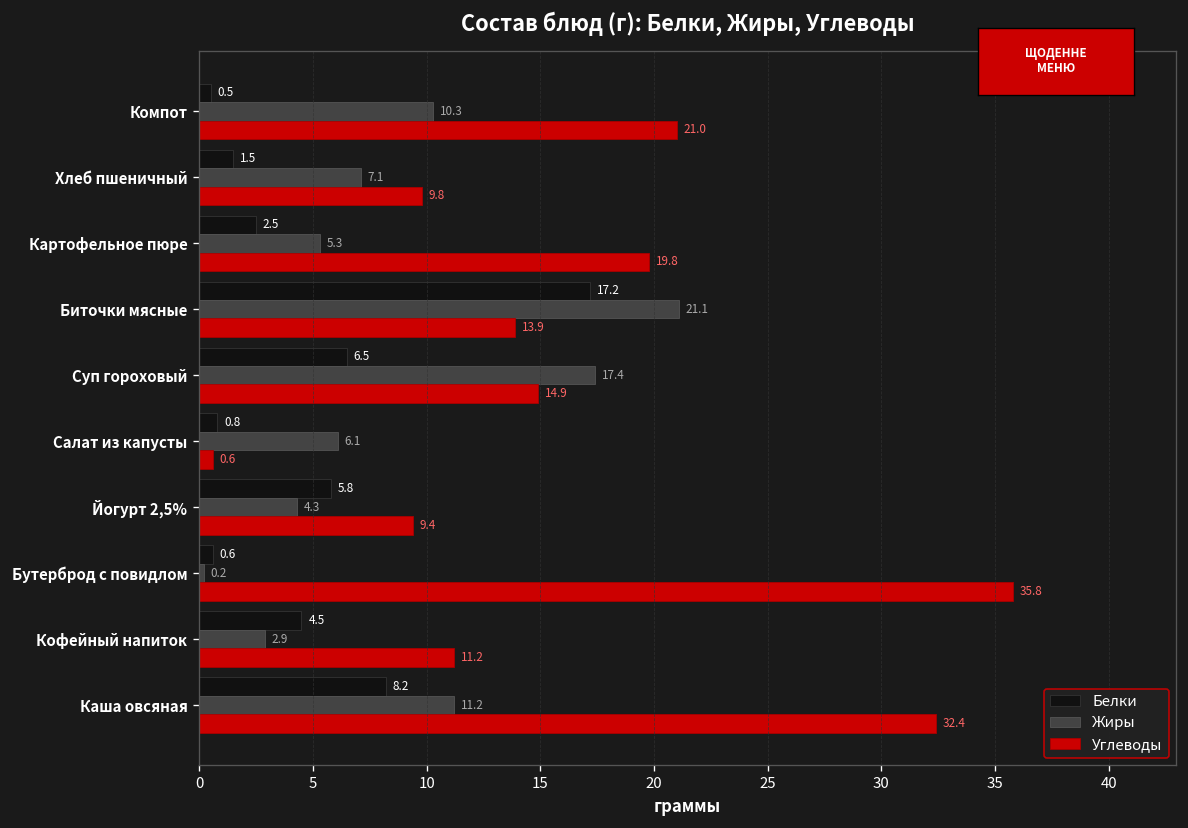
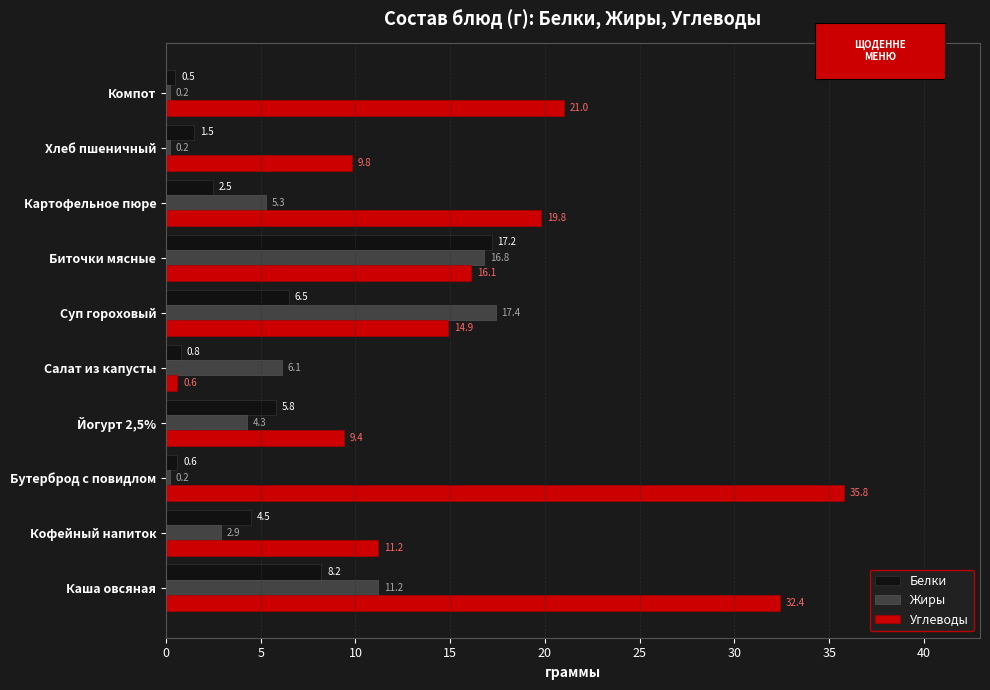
Жиры, Компот: 10.3 -> 0.2
Жиры, Хлеб пшеничный: 7.1 -> 0.2
Жиры, Биточки мясные: 21.1 -> 16.8
Углеводы, Биточки мясные: 13.9 -> 16.1
